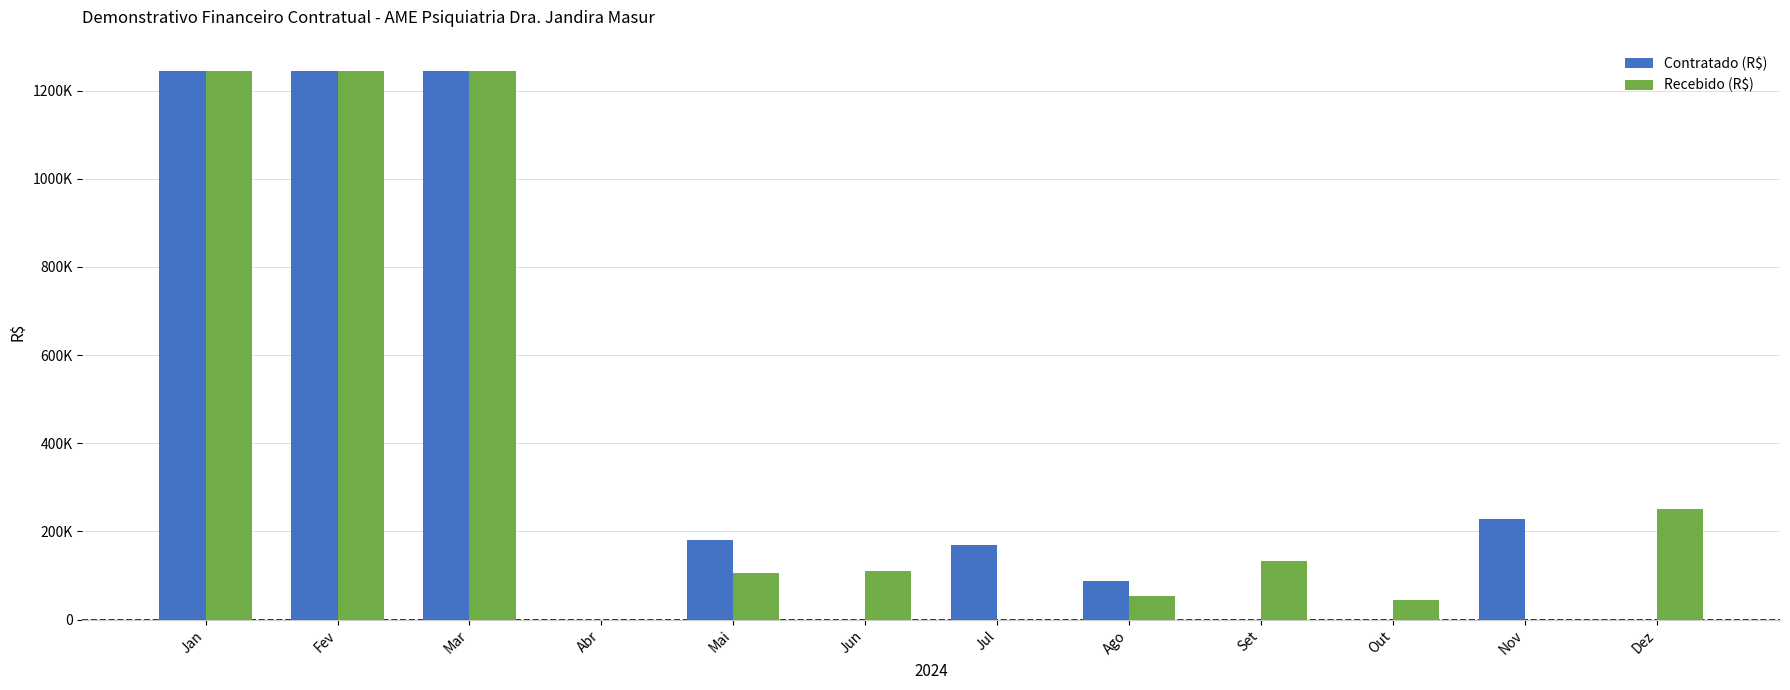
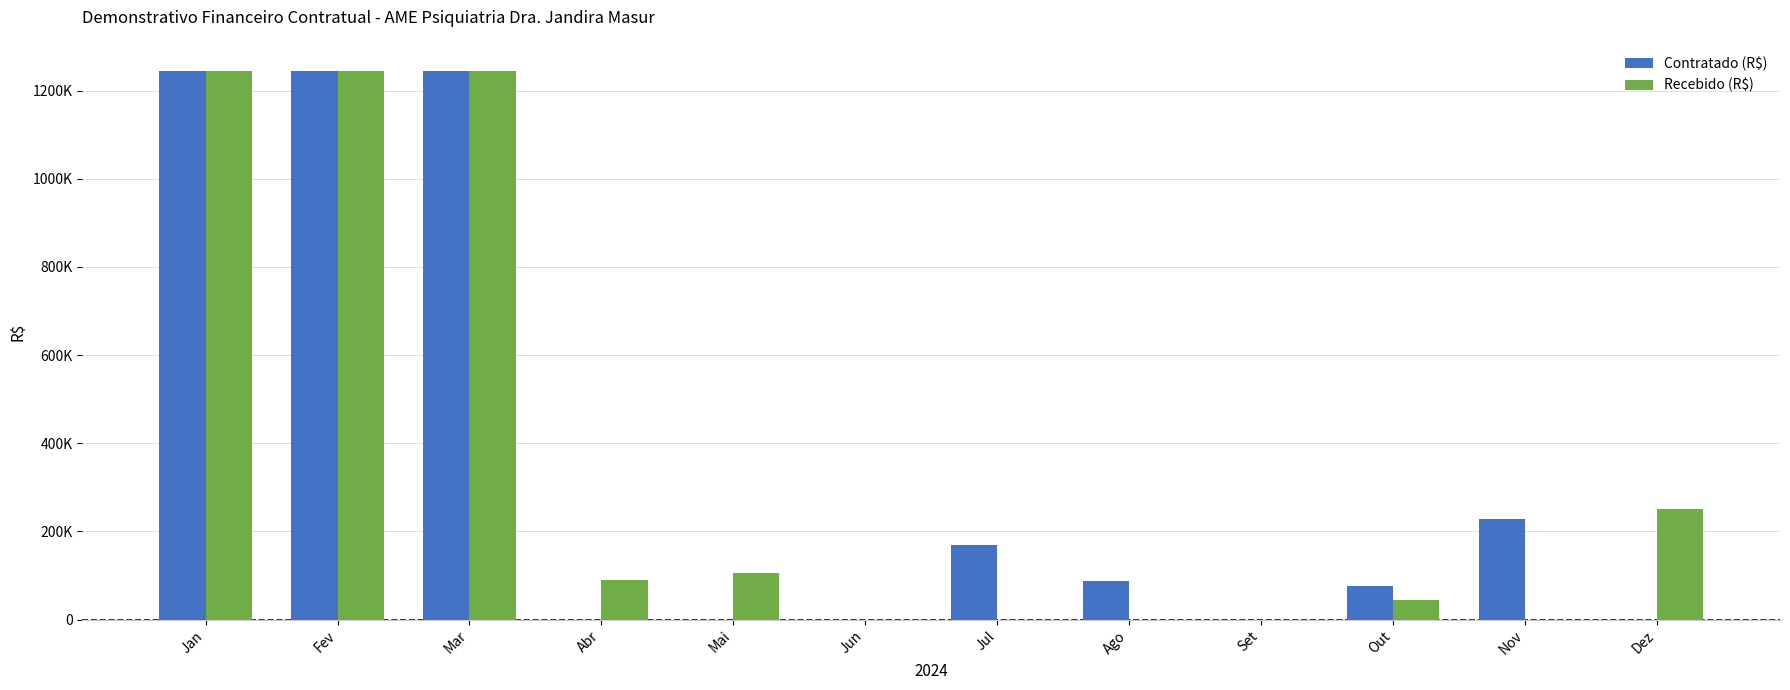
Recebido (R$), Abr: 0 -> 90000
Contratado (R$), Mai: 180000 -> 0
Recebido (R$), Jun: 110000 -> 0
Recebido (R$), Ago: 50000 -> 0
Recebido (R$), Set: 130000 -> 0
Contratado (R$), Out: 0 -> 80000
